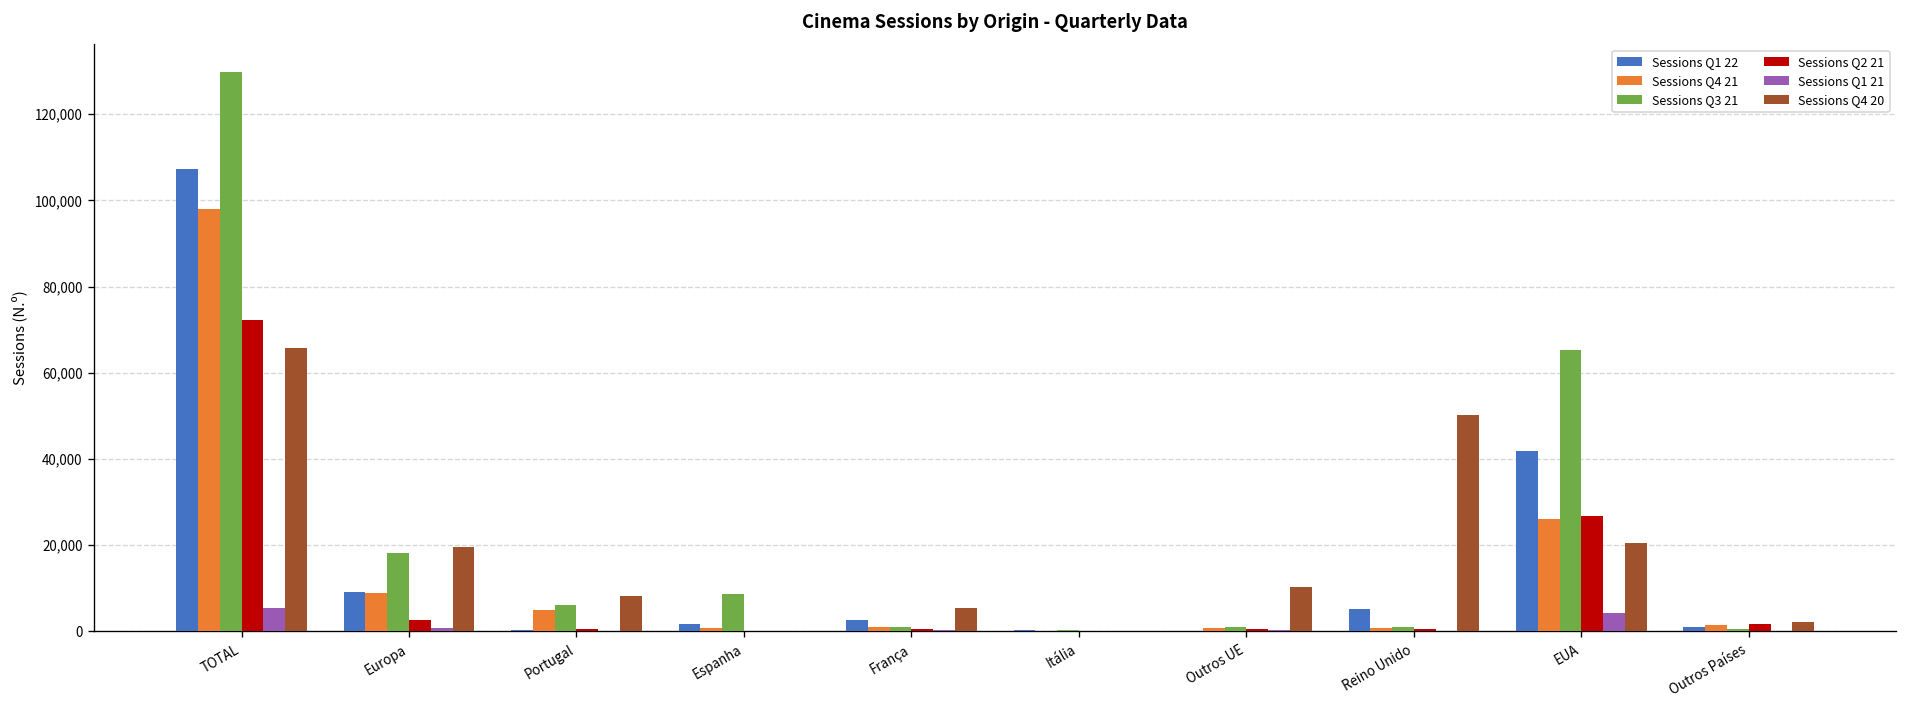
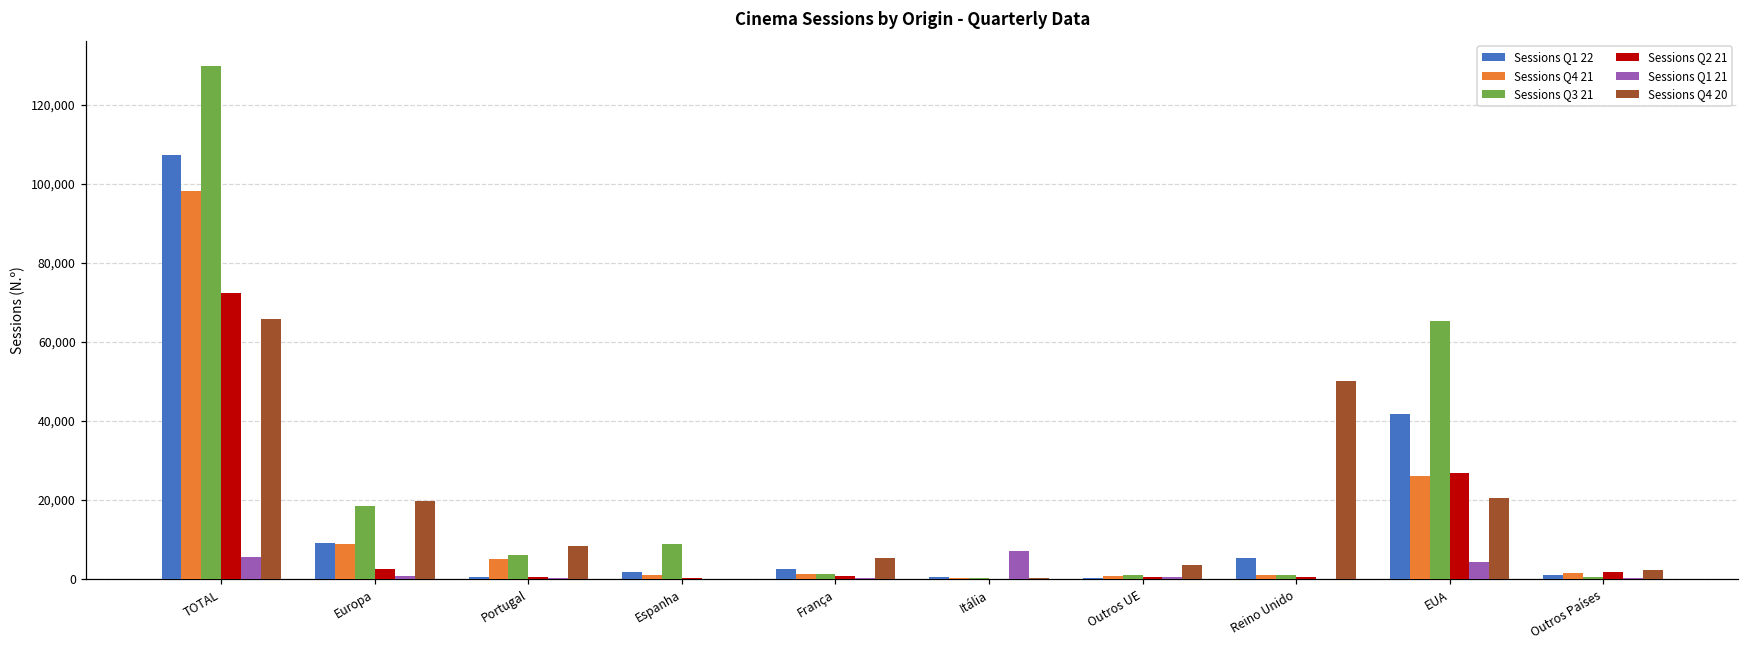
Sessions Q1 21, Itália: 0 -> 7,000
Sessions Q4 20, Outros UE: 10,000 -> 3,000
